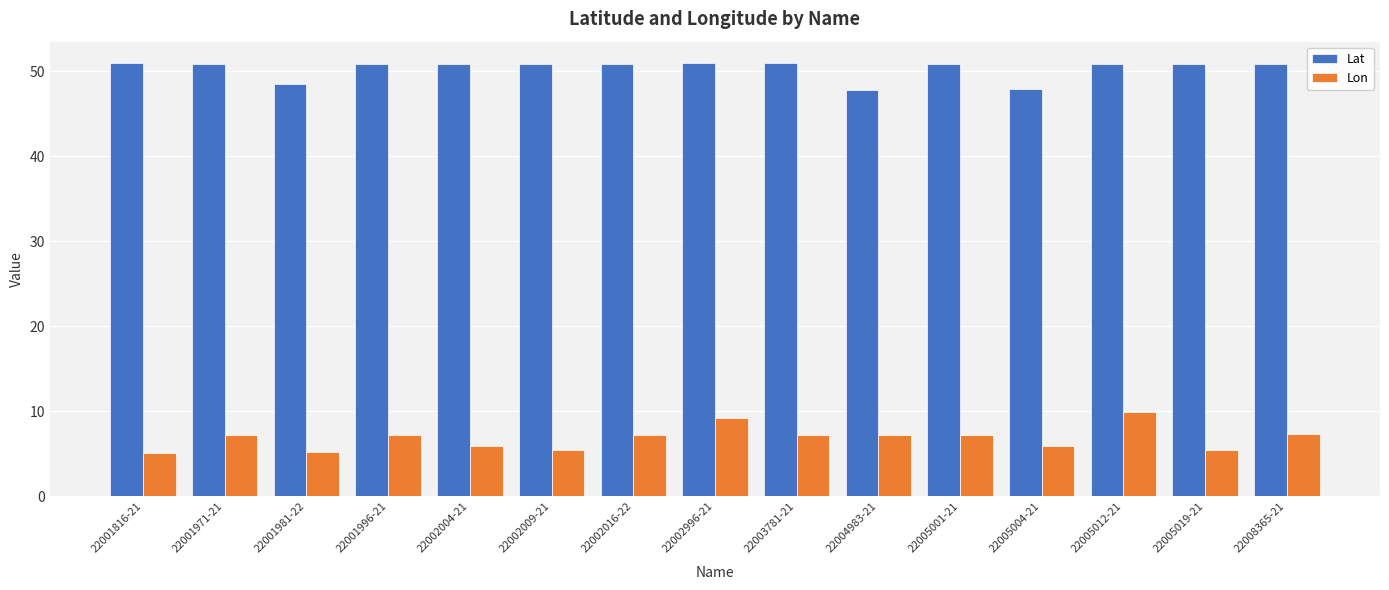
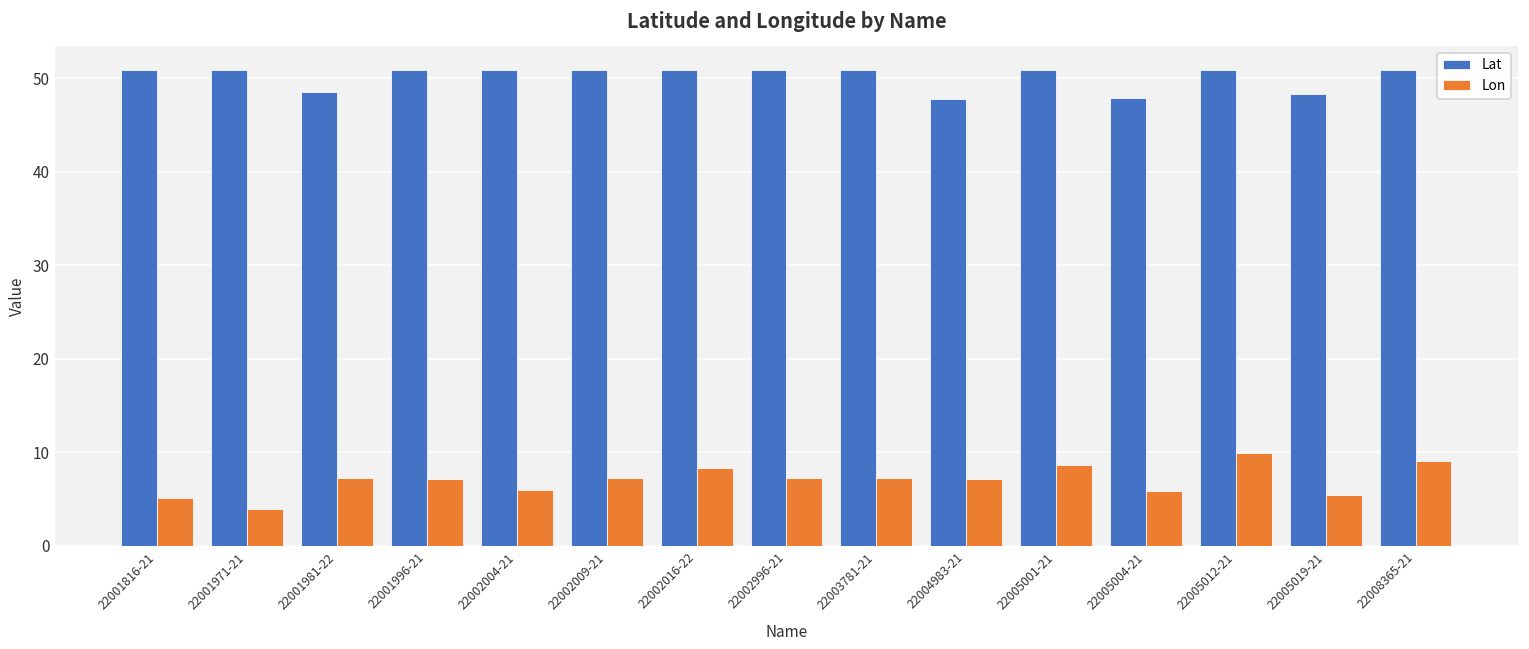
Lon, 22001971-21: 7 -> 4
Lon, 22001981-22: 5 -> 7
Lon, 22002009-21: 5 -> 7
Lon, 22002016-22: 7 -> 8
Lon, 22002996-21: 9 -> 7
Lon, 22005001-21: 7 -> 9
Lat, 22005019-21: 51 -> 48
Lon, 22008365-21: 7 -> 9
